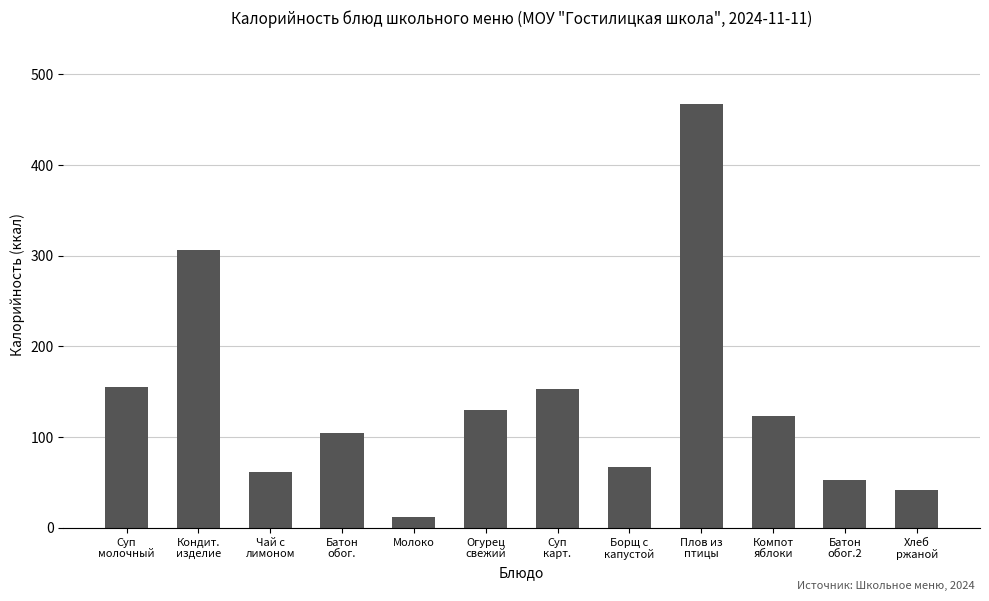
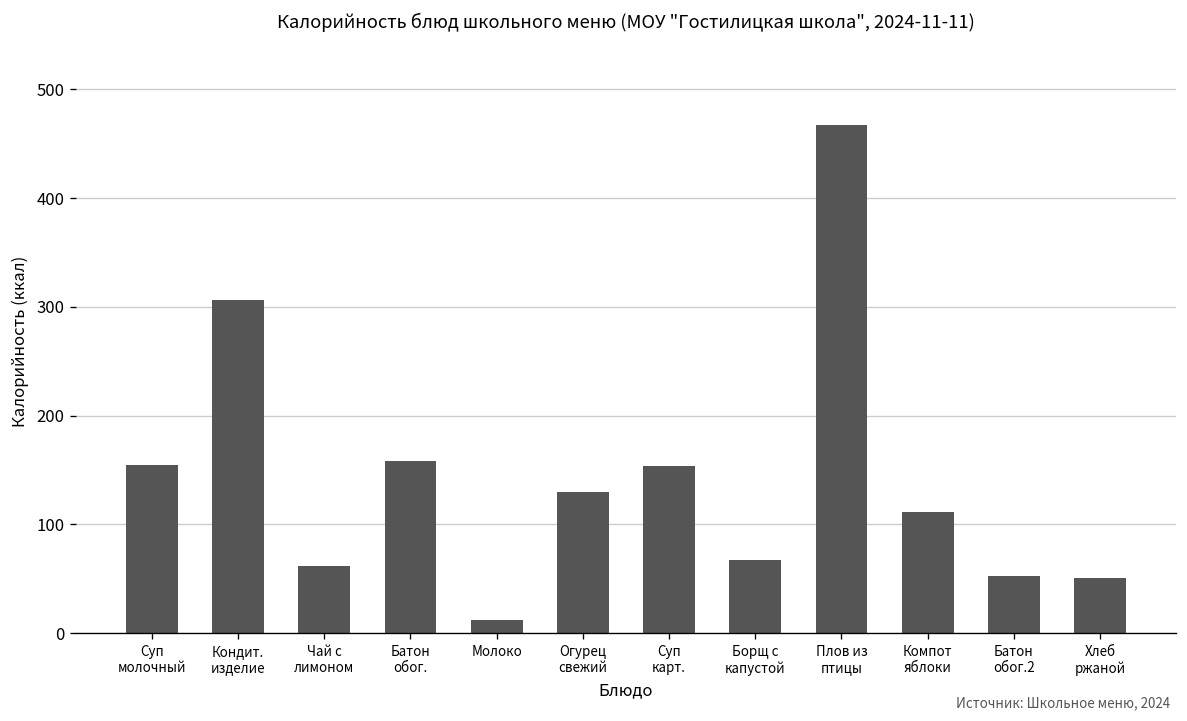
Батон обог.: 100 -> 160
Компот яблоки: 120 -> 110
Хлеб ржаной: 40 -> 50
